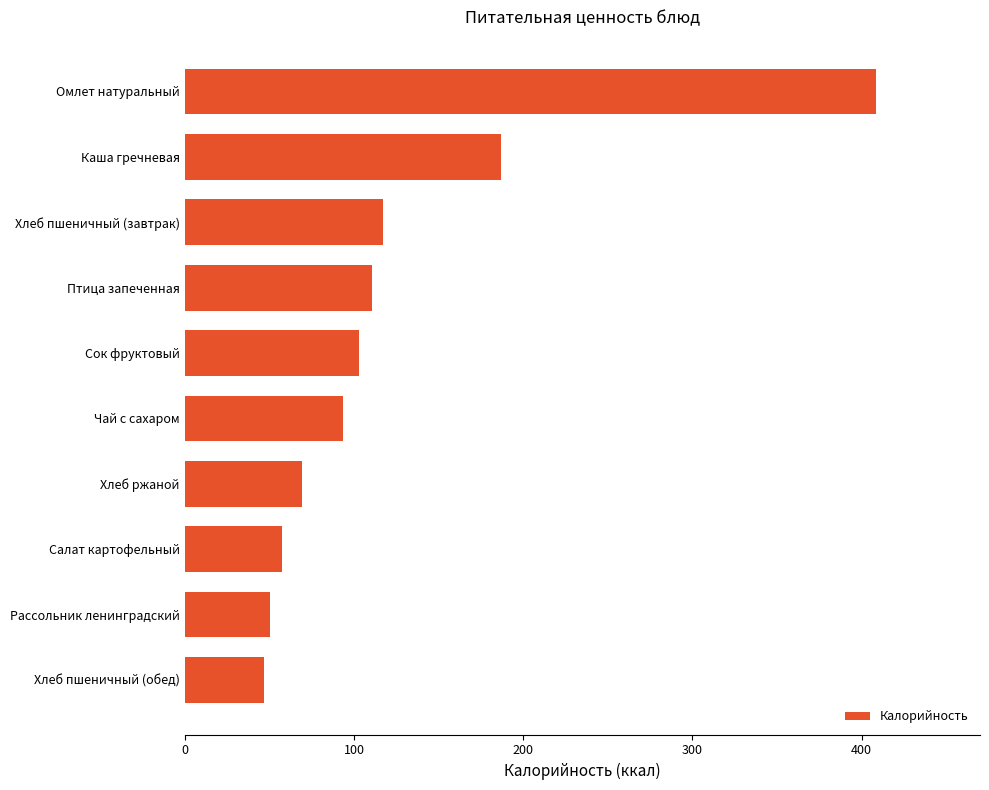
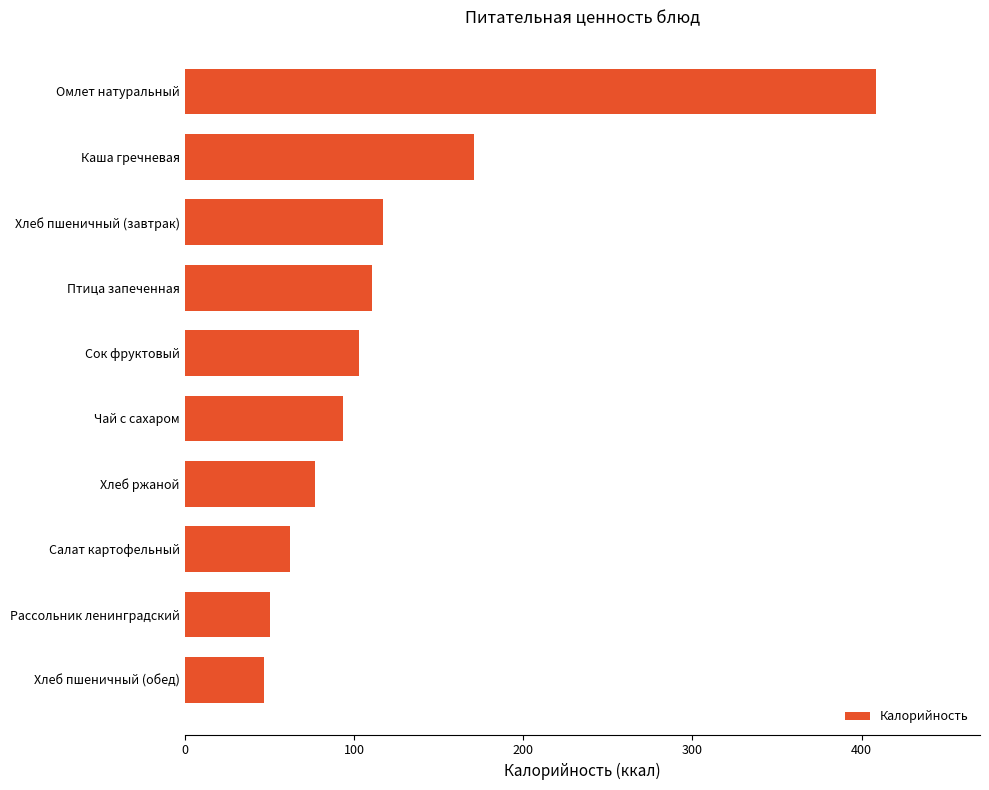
Каша гречневая: 187 -> 171
Хлеб ржаной: 69 -> 77
Салат картофельный: 57 -> 62
